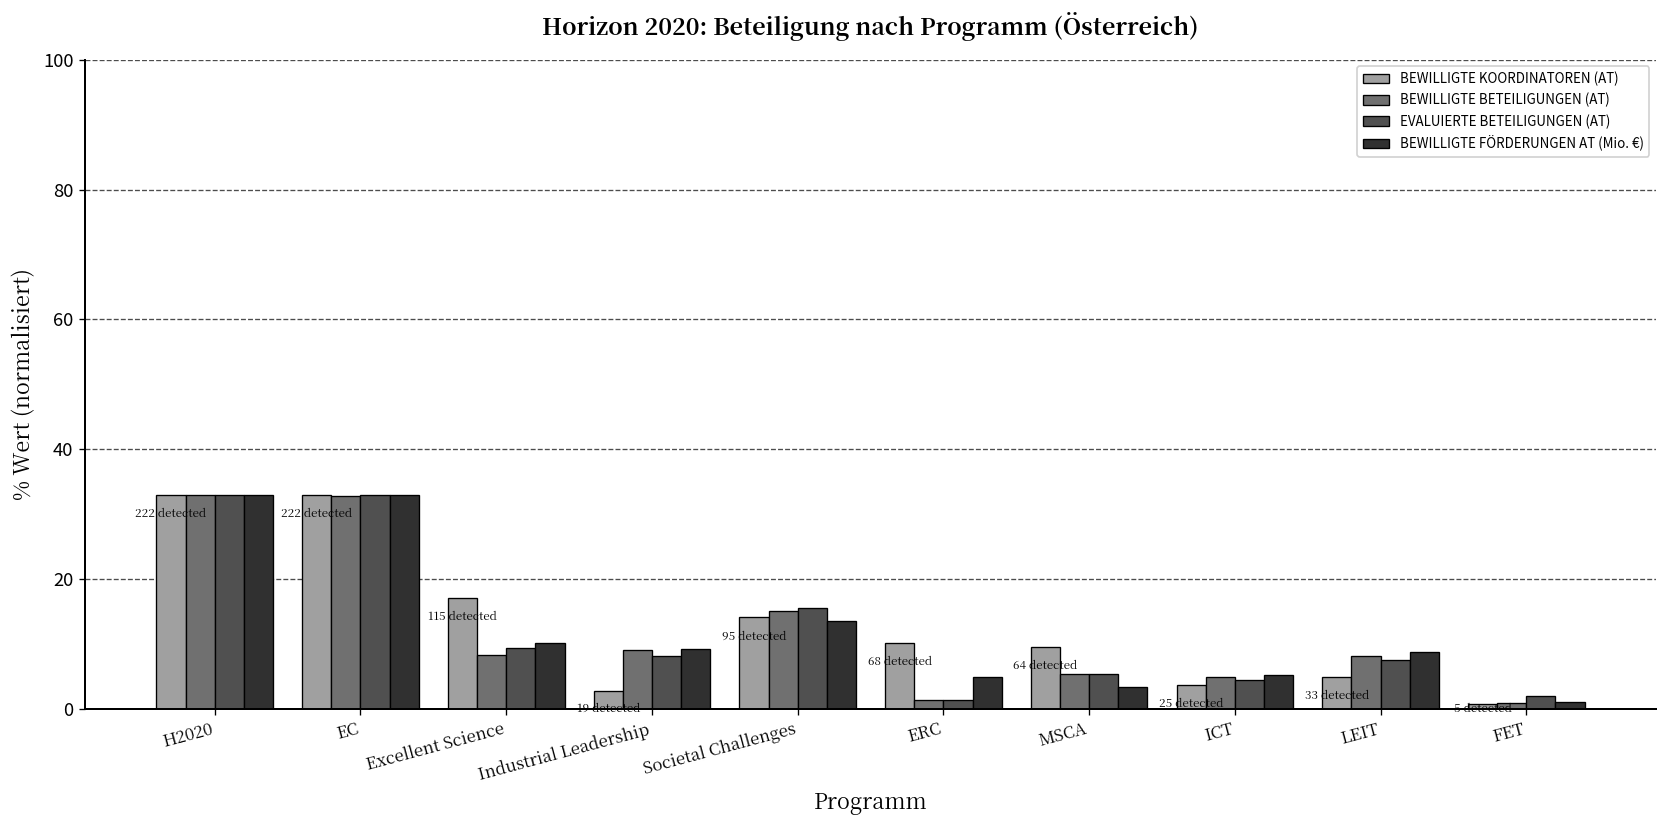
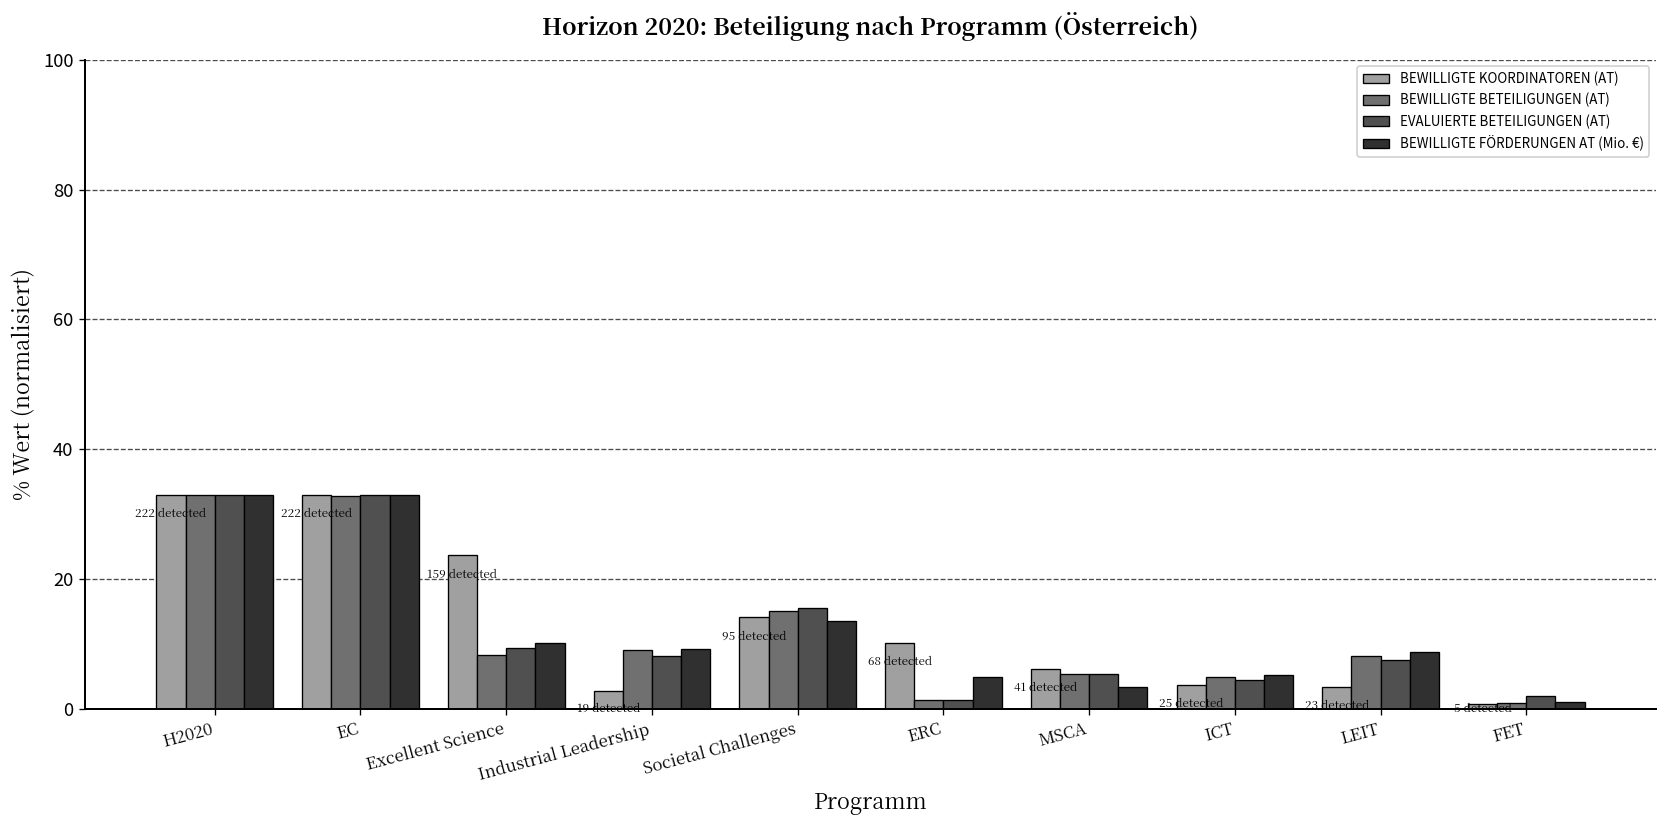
BEWILLIGTE KOORDINATOREN (AT), Excellent Science: 115 -> 159
BEWILLIGTE KOORDINATOREN (AT), MSCA: 64 -> 41
BEWILLIGTE KOORDINATOREN (AT), LEIT: 33 -> 23
